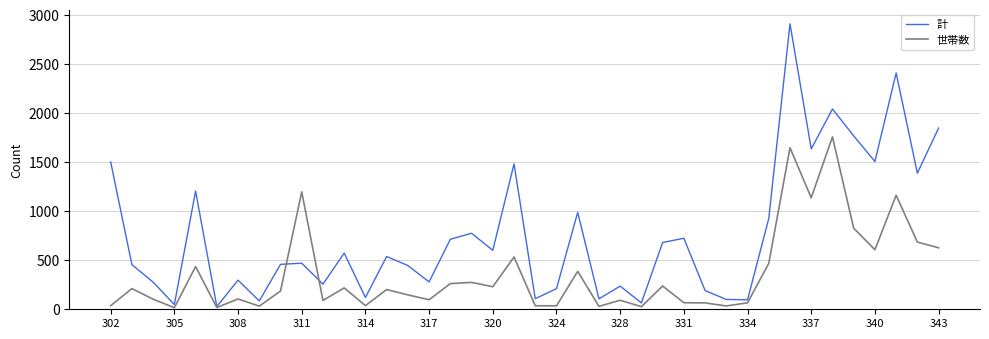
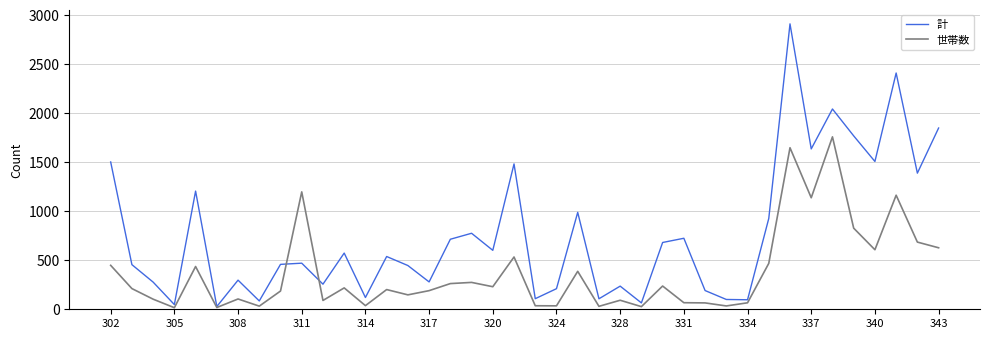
世帯数, 302: 0 -> 400
世帯数, 317: 100 -> 200
